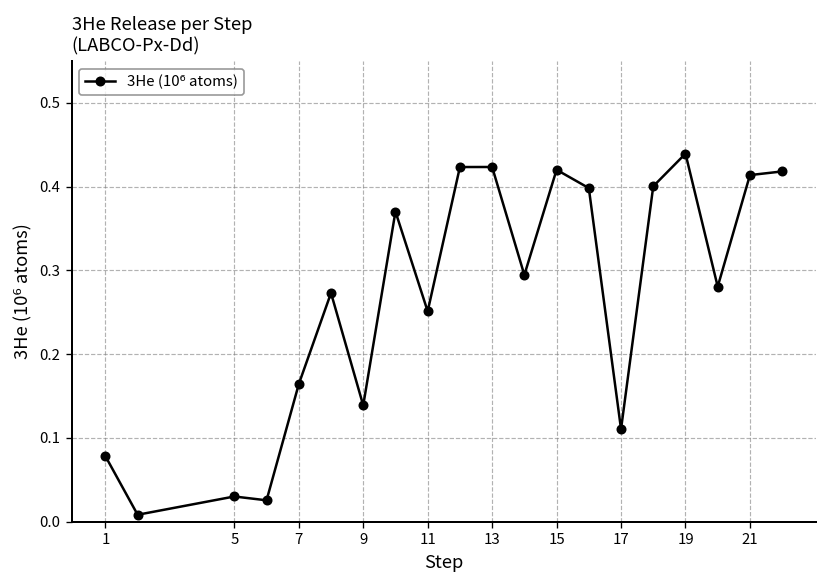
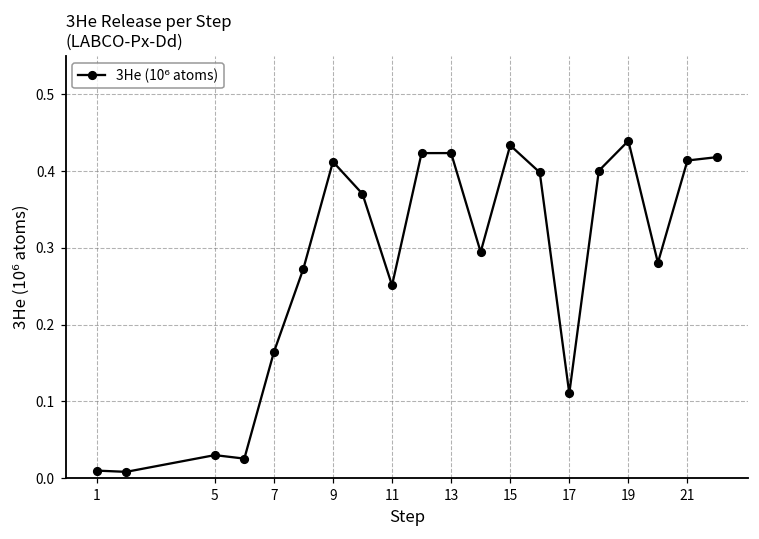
1: 0.08 -> 0.01
9: 0.14 -> 0.41
15: 0.42 -> 0.43
